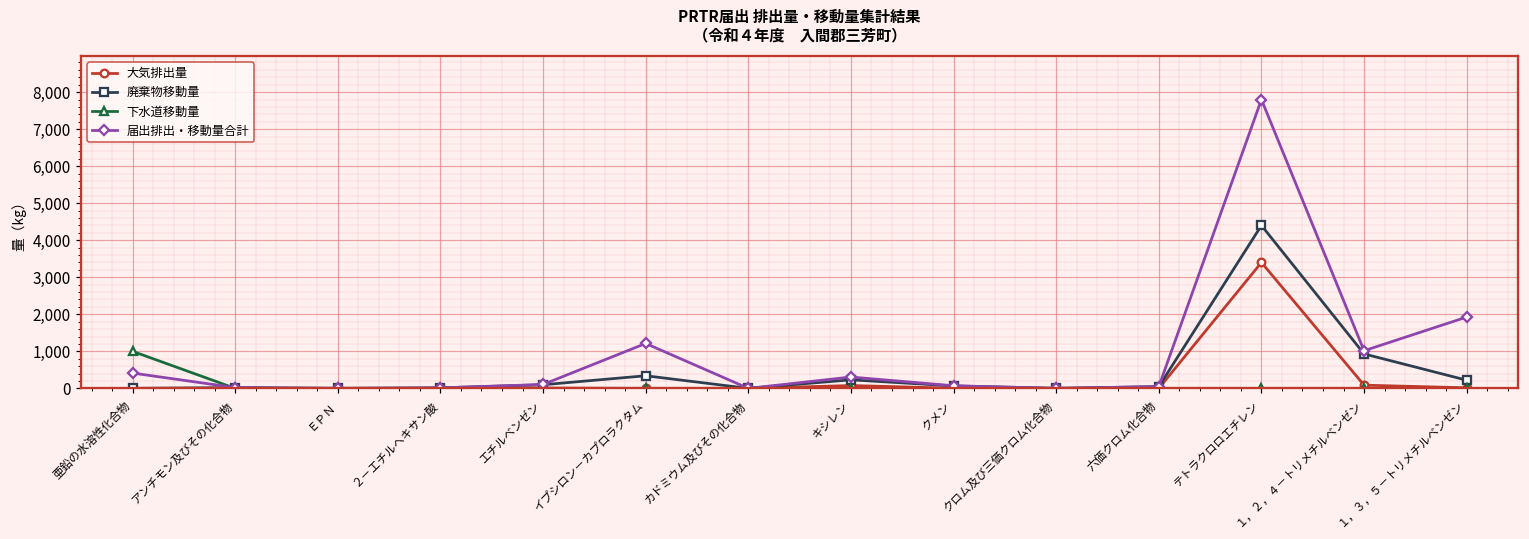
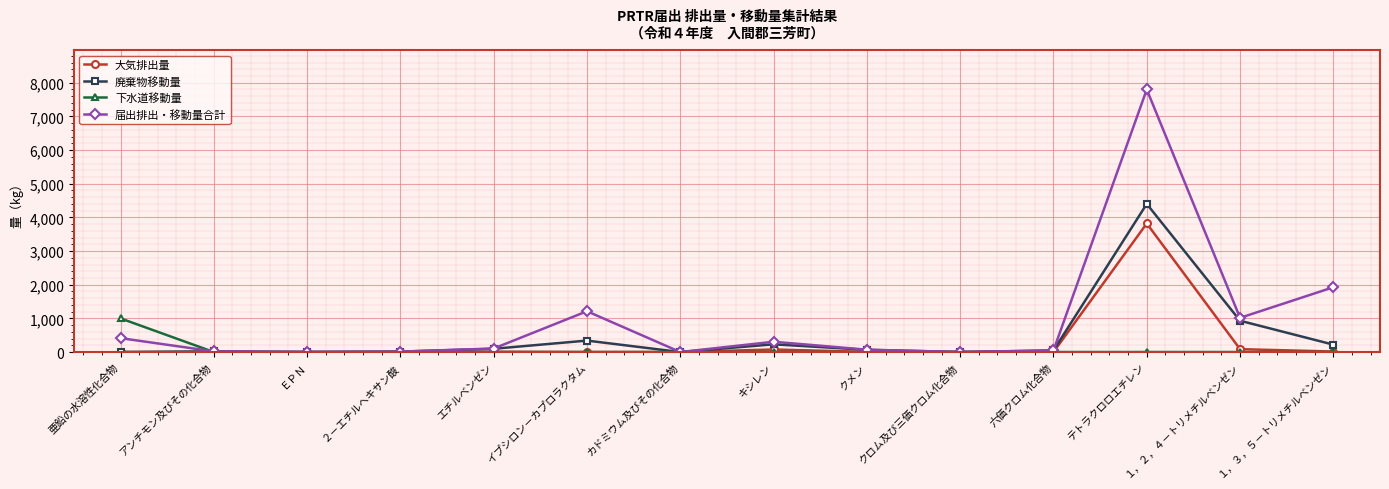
大気排出量, テトラクロロエチレン: 3,400 -> 3,800
